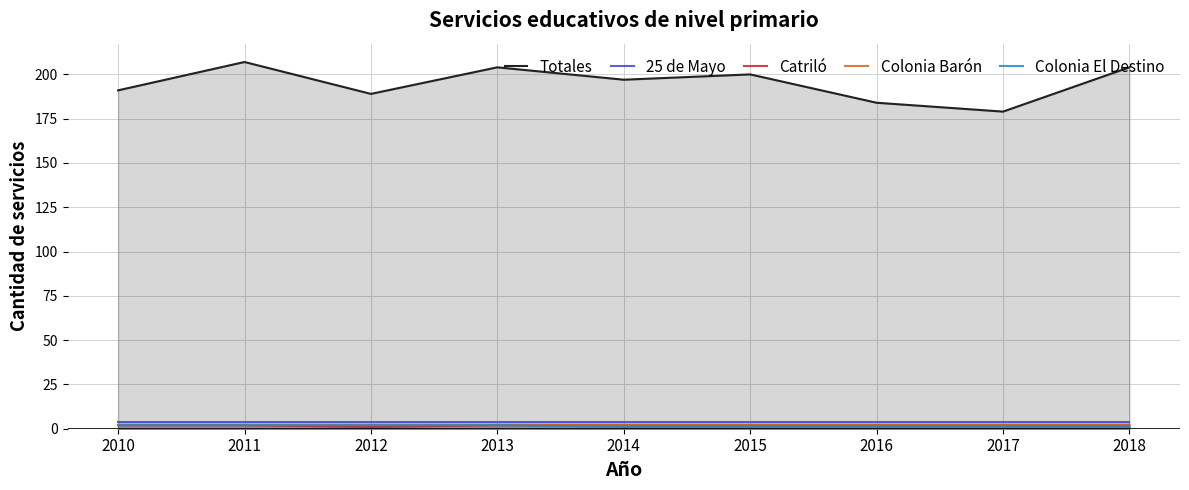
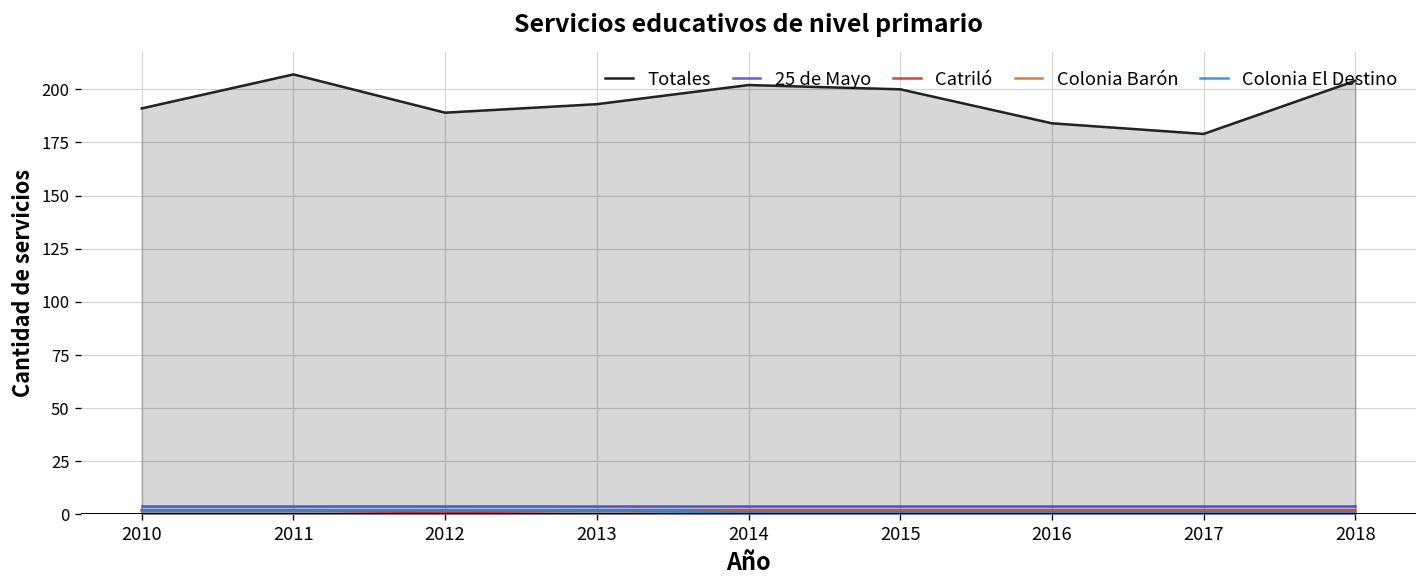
Totales, 2013: 204 -> 193
Totales, 2014: 197 -> 202
